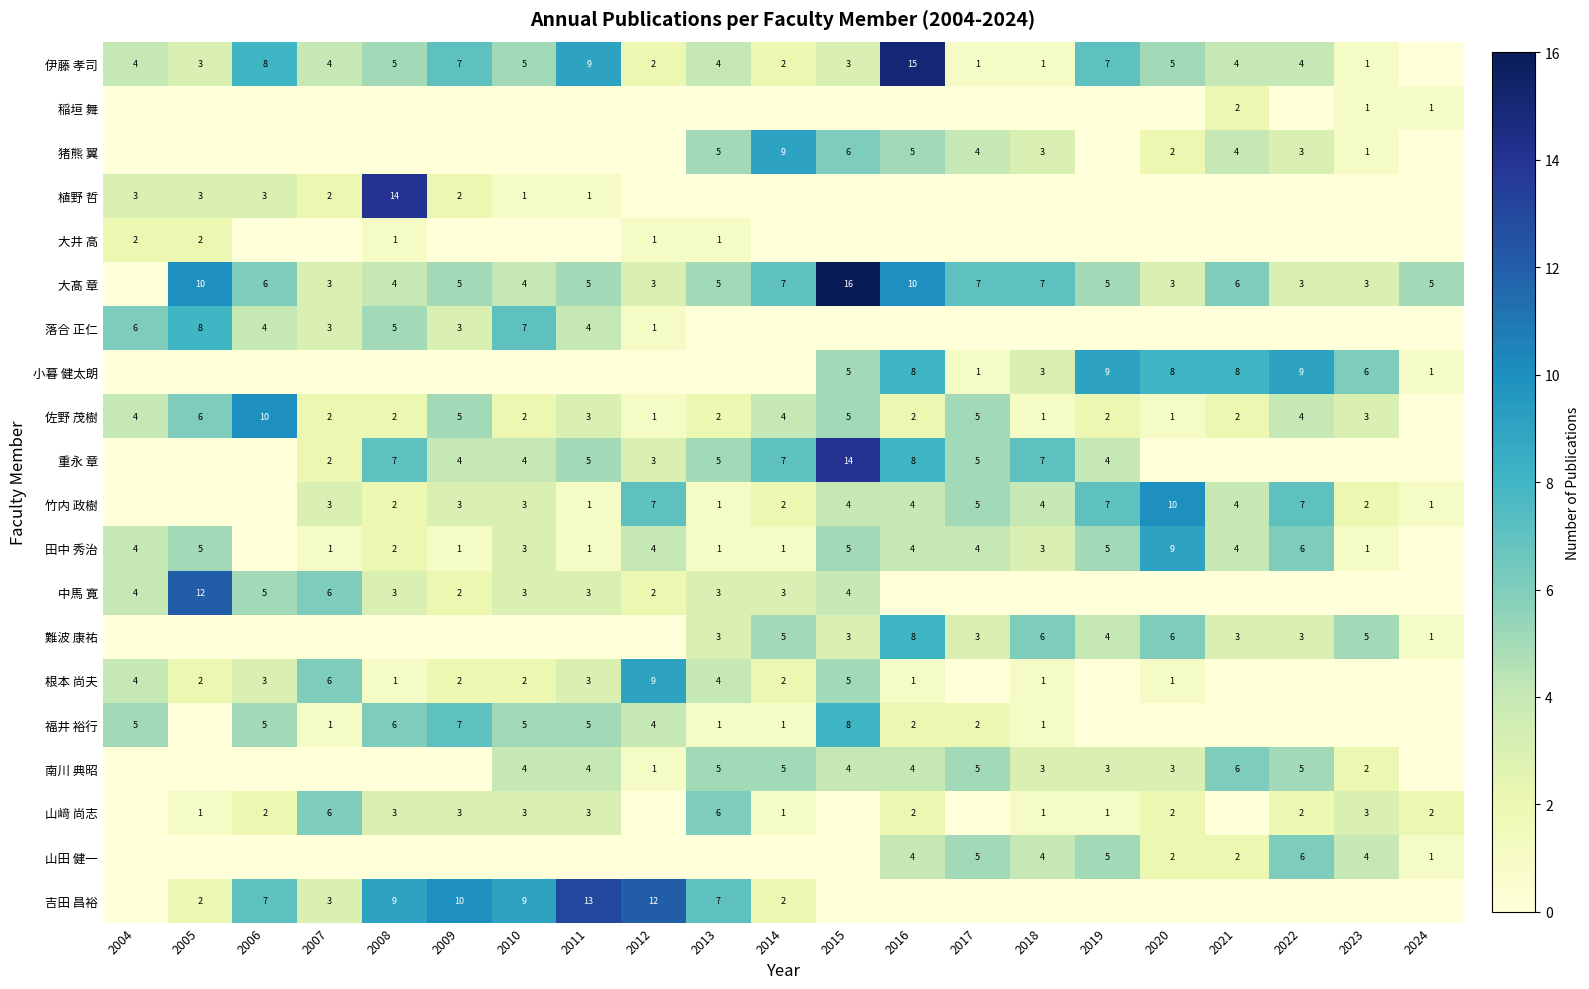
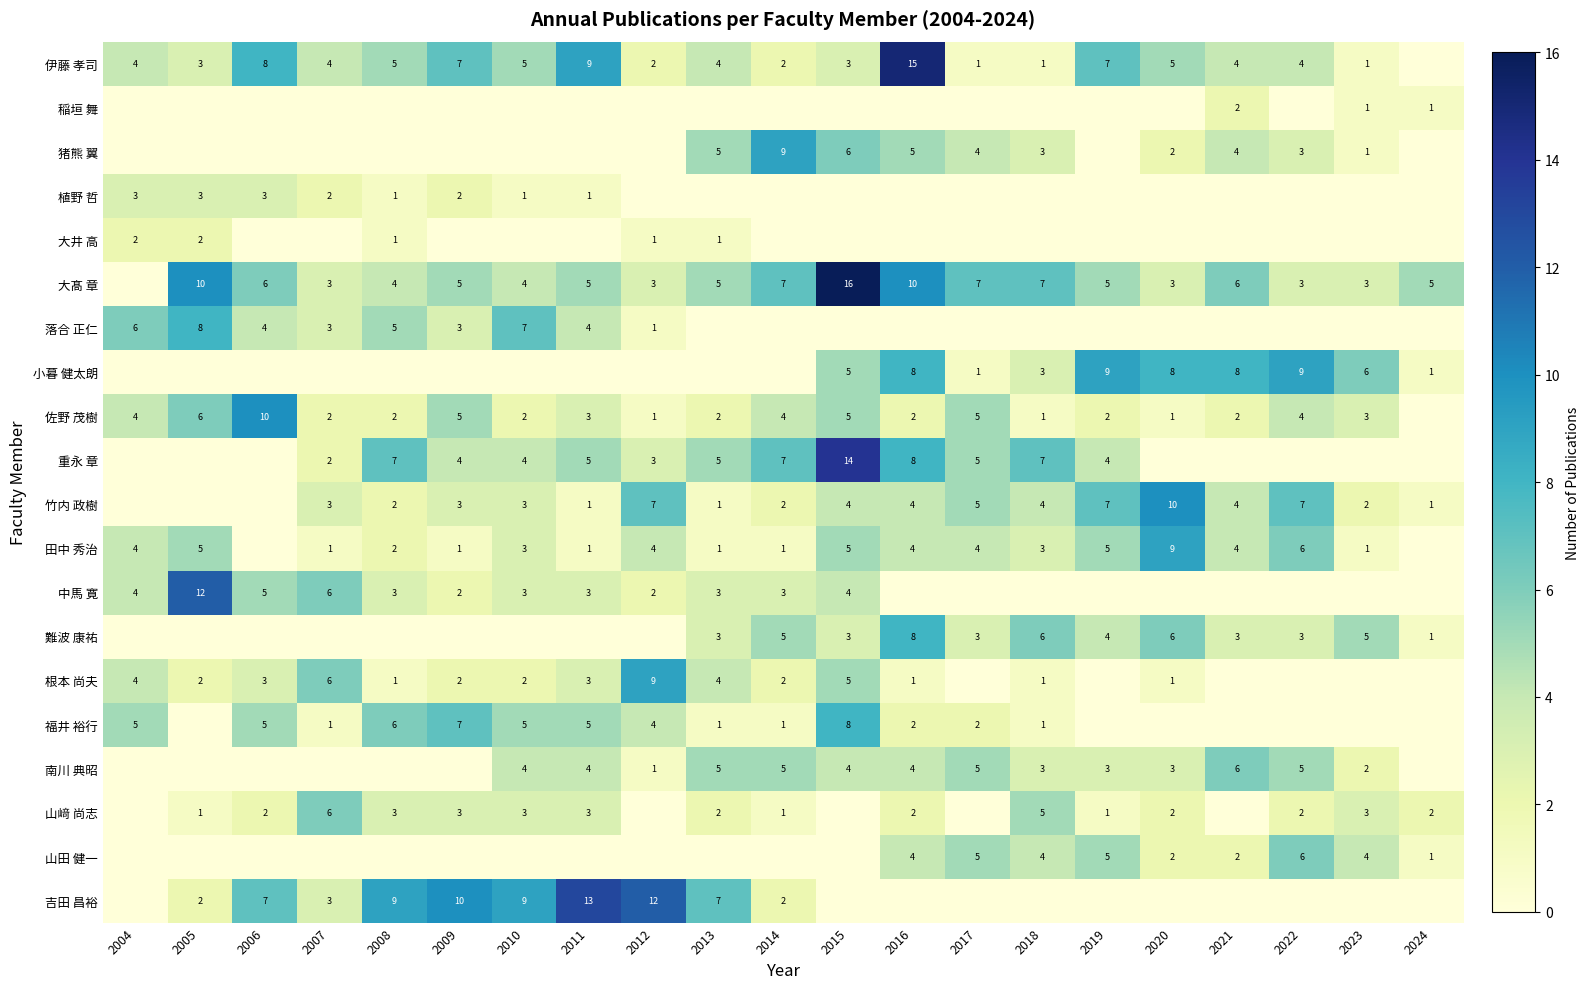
植野 哲, 2008: 14 -> 1
山﨑 尚志, 2013: 6 -> 2
山﨑 尚志, 2018: 1 -> 5
